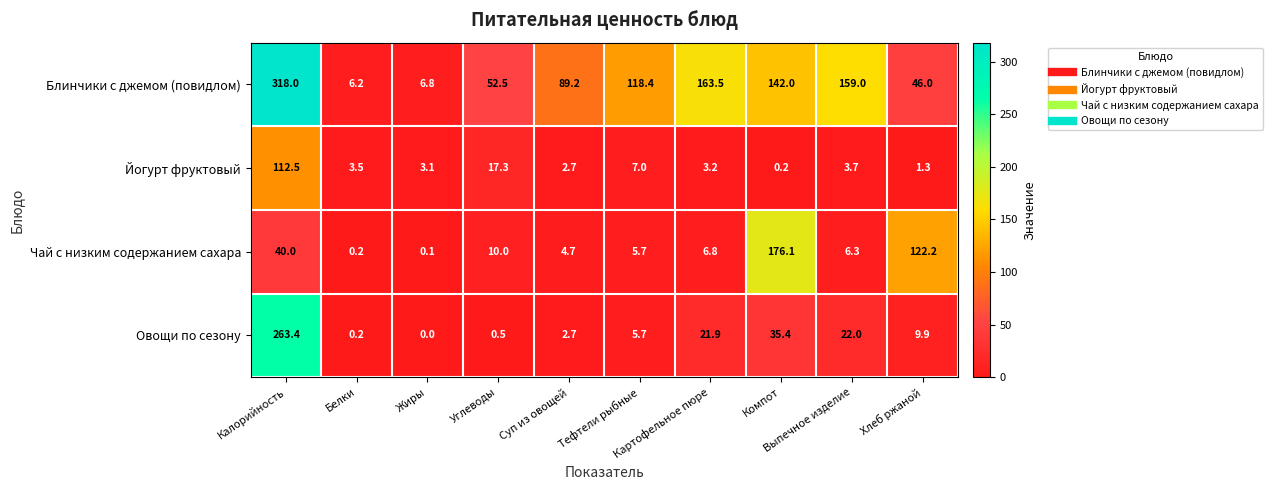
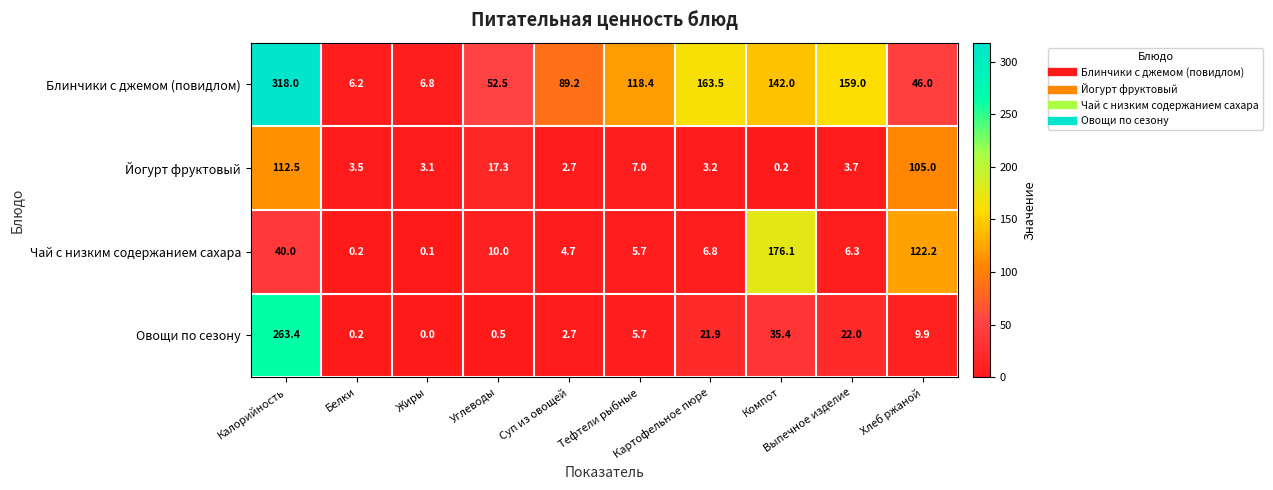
Йогурт фруктовый, Хлеб ржаной: 1.3 -> 105.0
